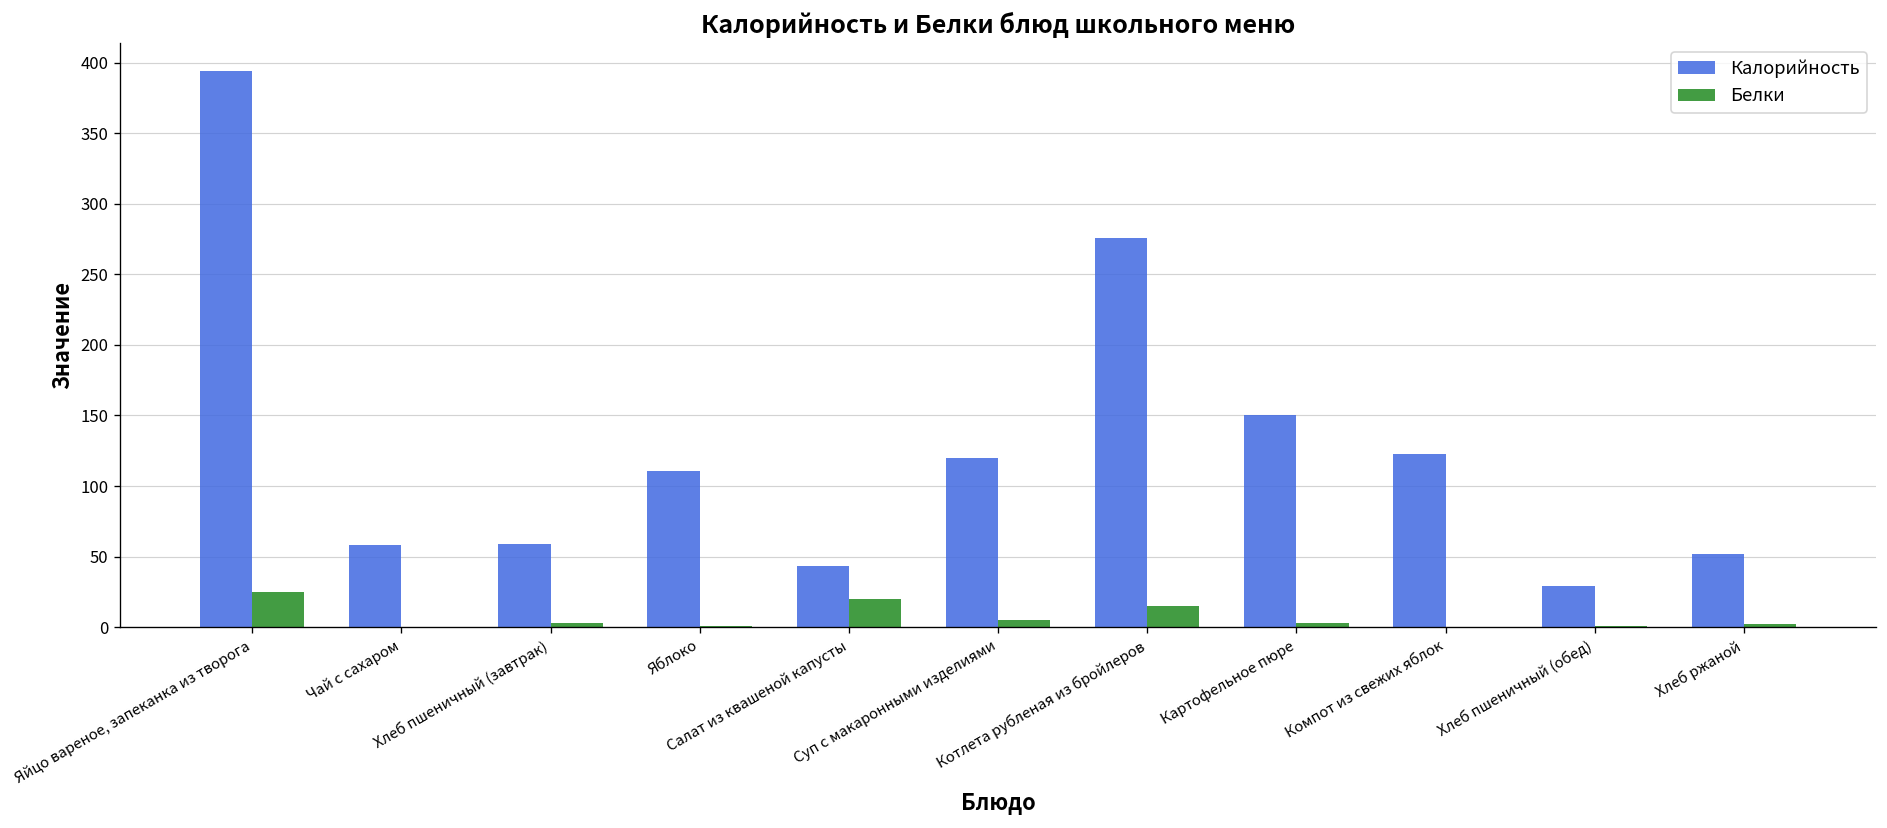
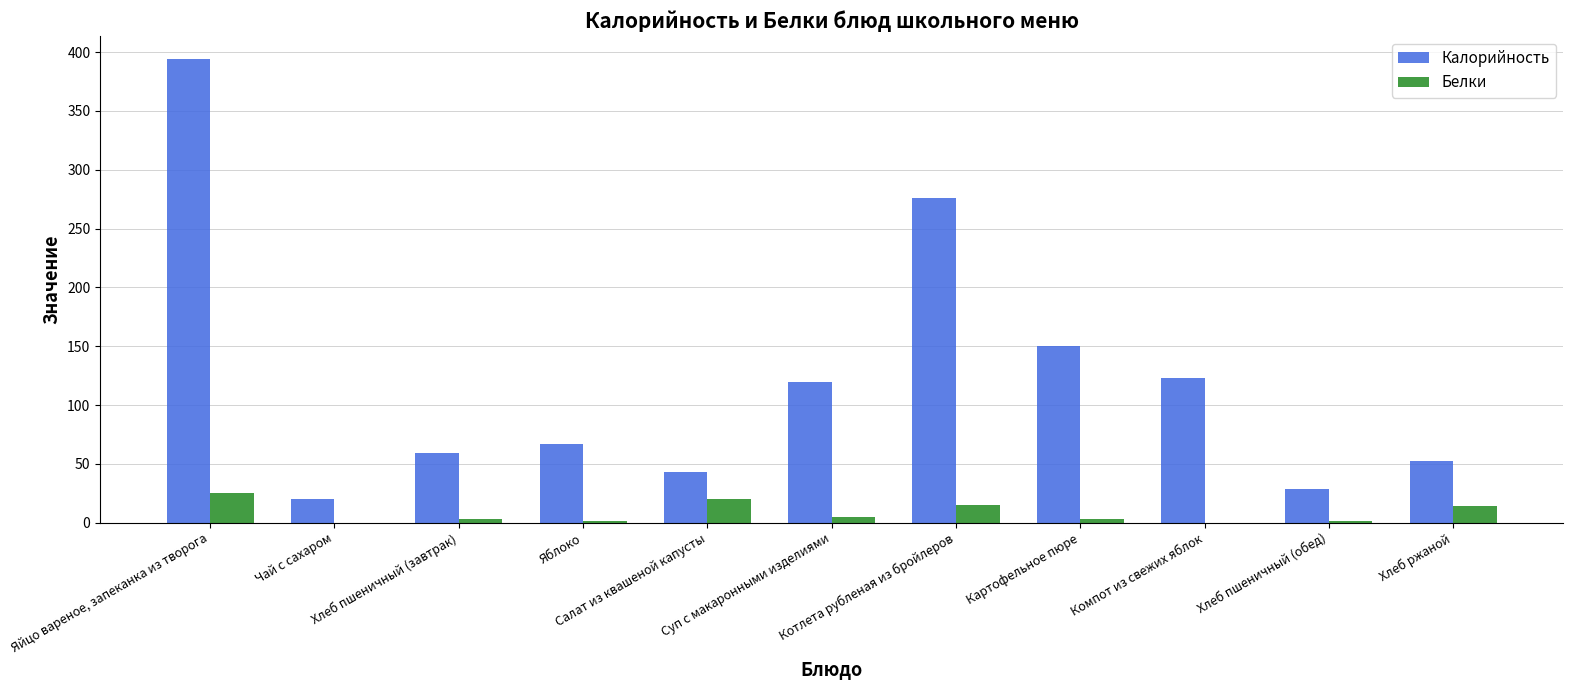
Калорийность, Чай с сахаром: 58 -> 20
Калорийность, Яблоко: 111 -> 67
Белки, Хлеб ржаной: 2 -> 14
